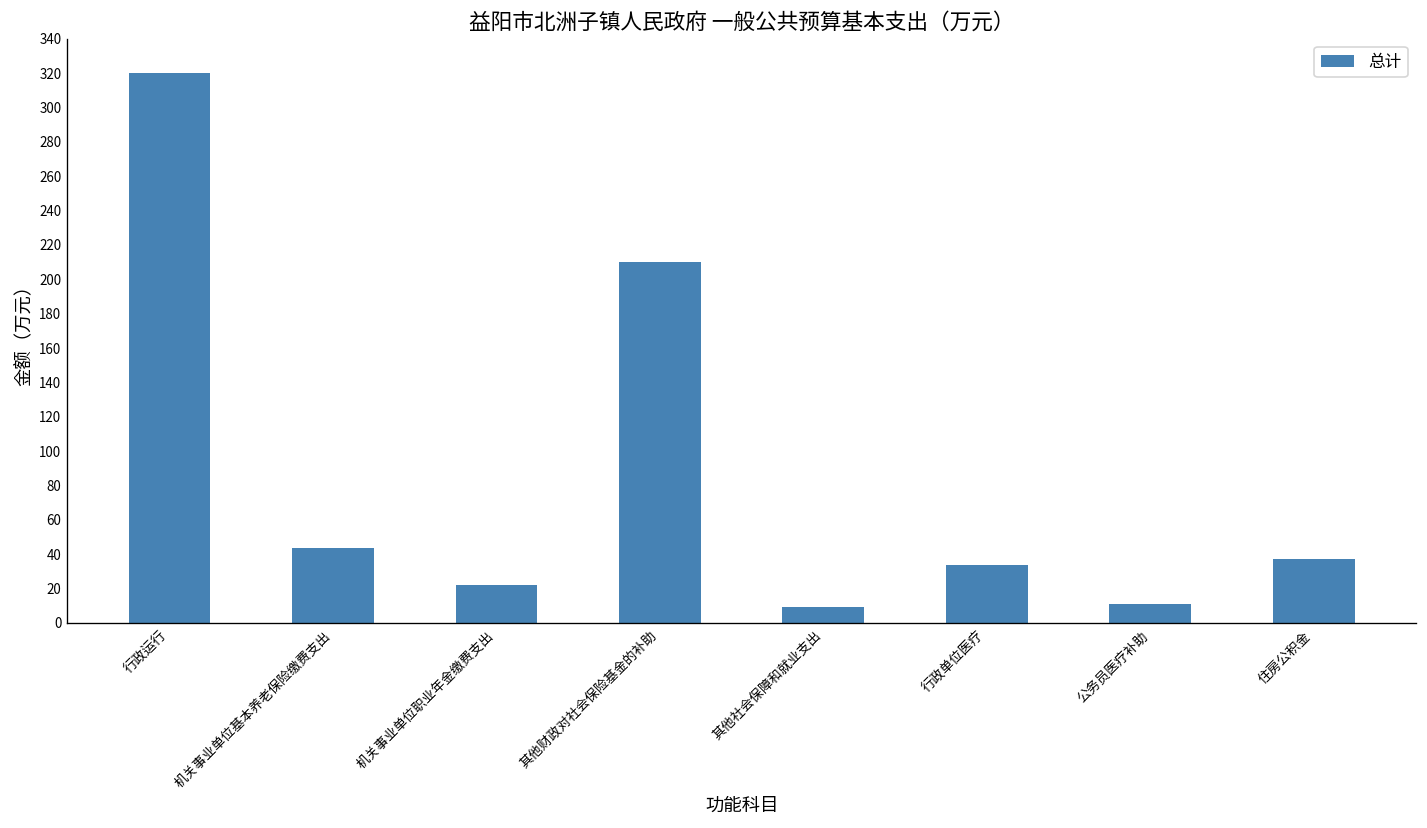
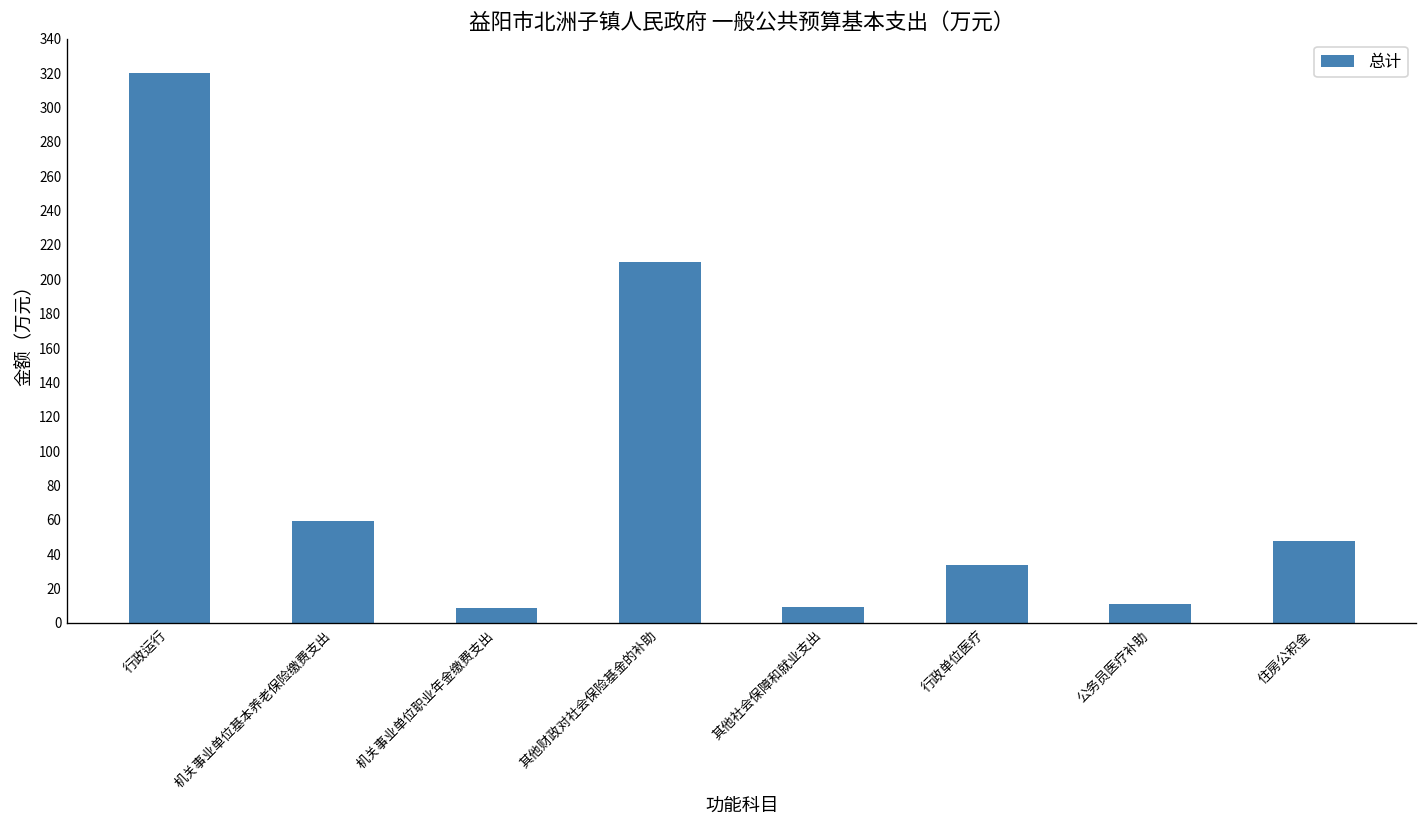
机关事业单位基本养老保险缴费支出: 44 -> 59
机关事业单位职业年金缴费支出: 22 -> 9
住房公积金: 37 -> 48
